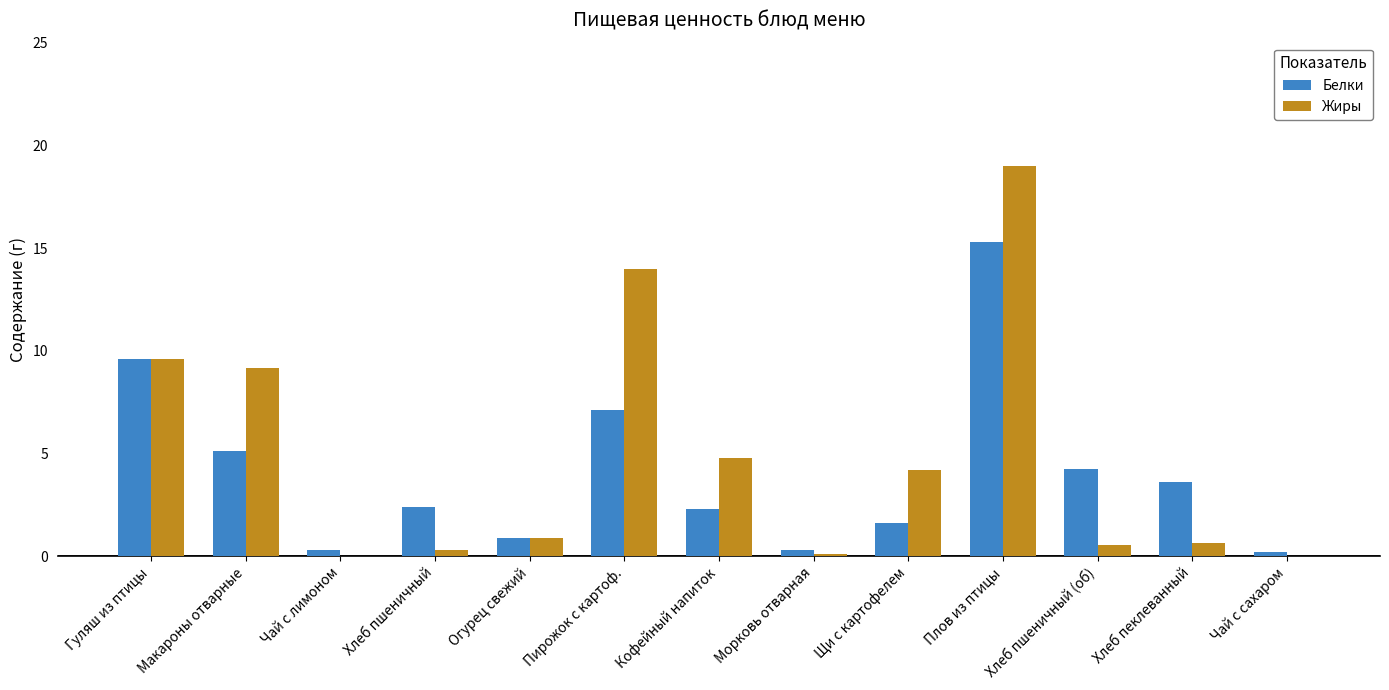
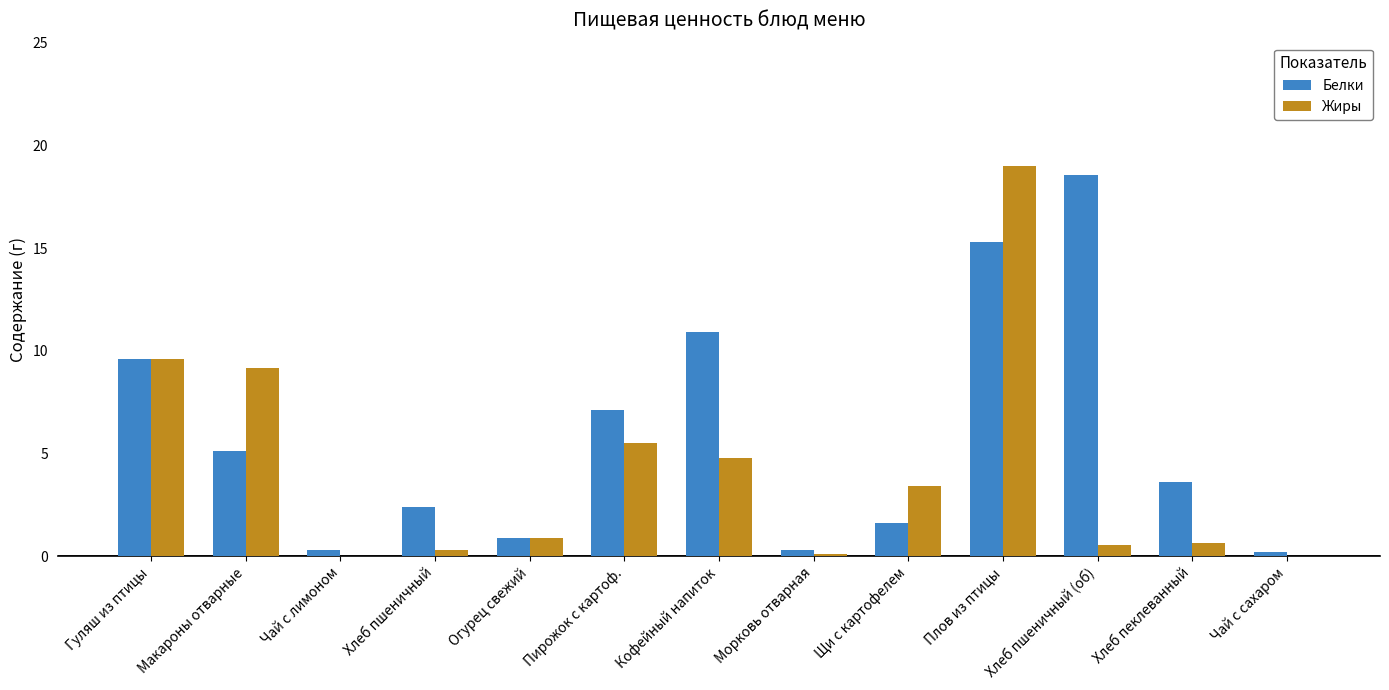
Жиры, Пирожок с картоф.: 14.0 -> 5.5
Белки, Кофейный напиток: 2.3 -> 10.9
Жиры, Щи с картофелем: 4.2 -> 3.4
Белки, Хлеб пшеничный (об): 4.3 -> 18.6
